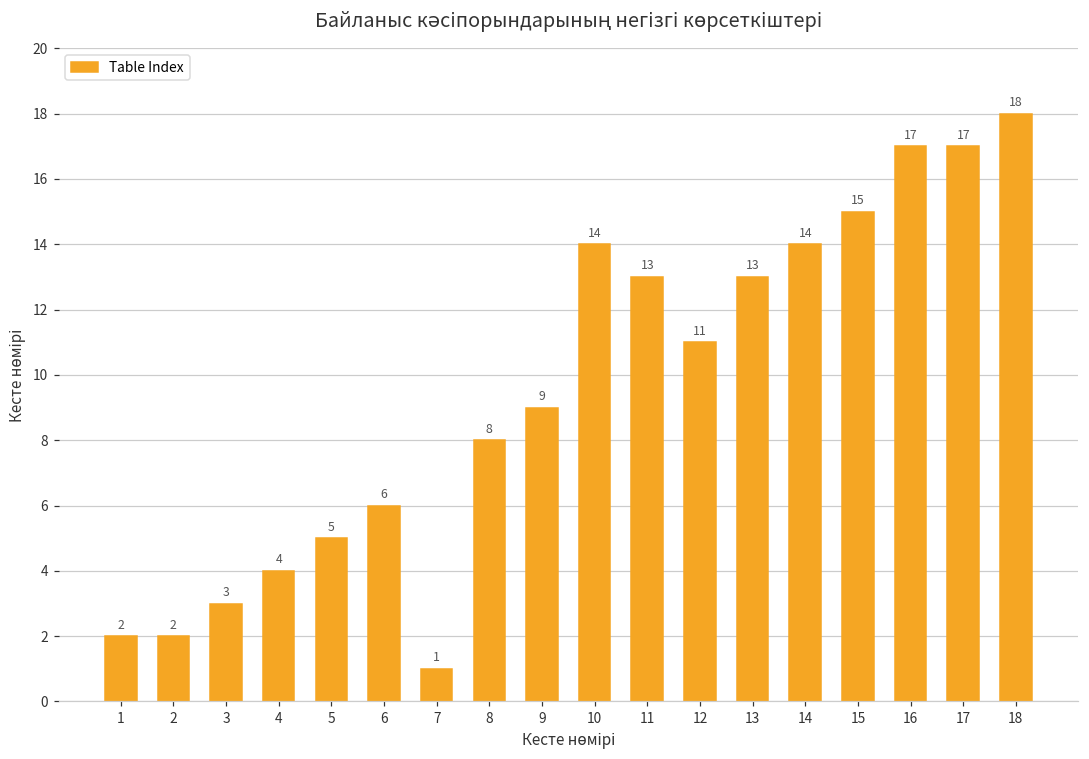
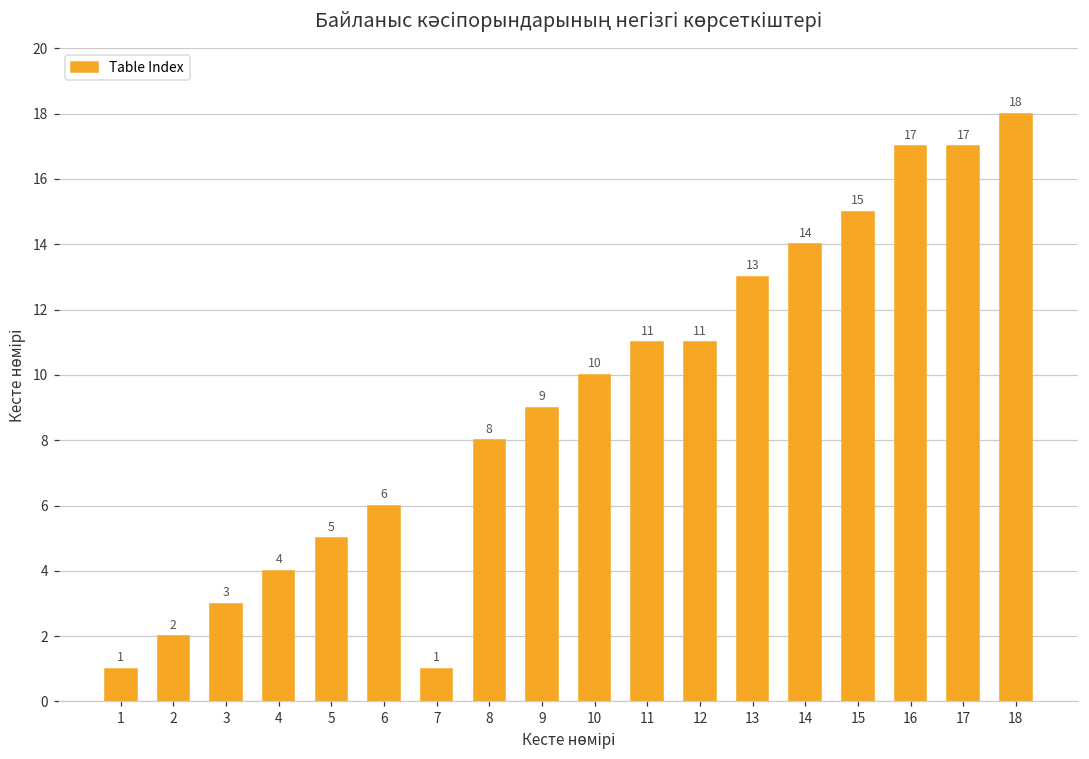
1: 2 -> 1
10: 14 -> 10
11: 13 -> 11
